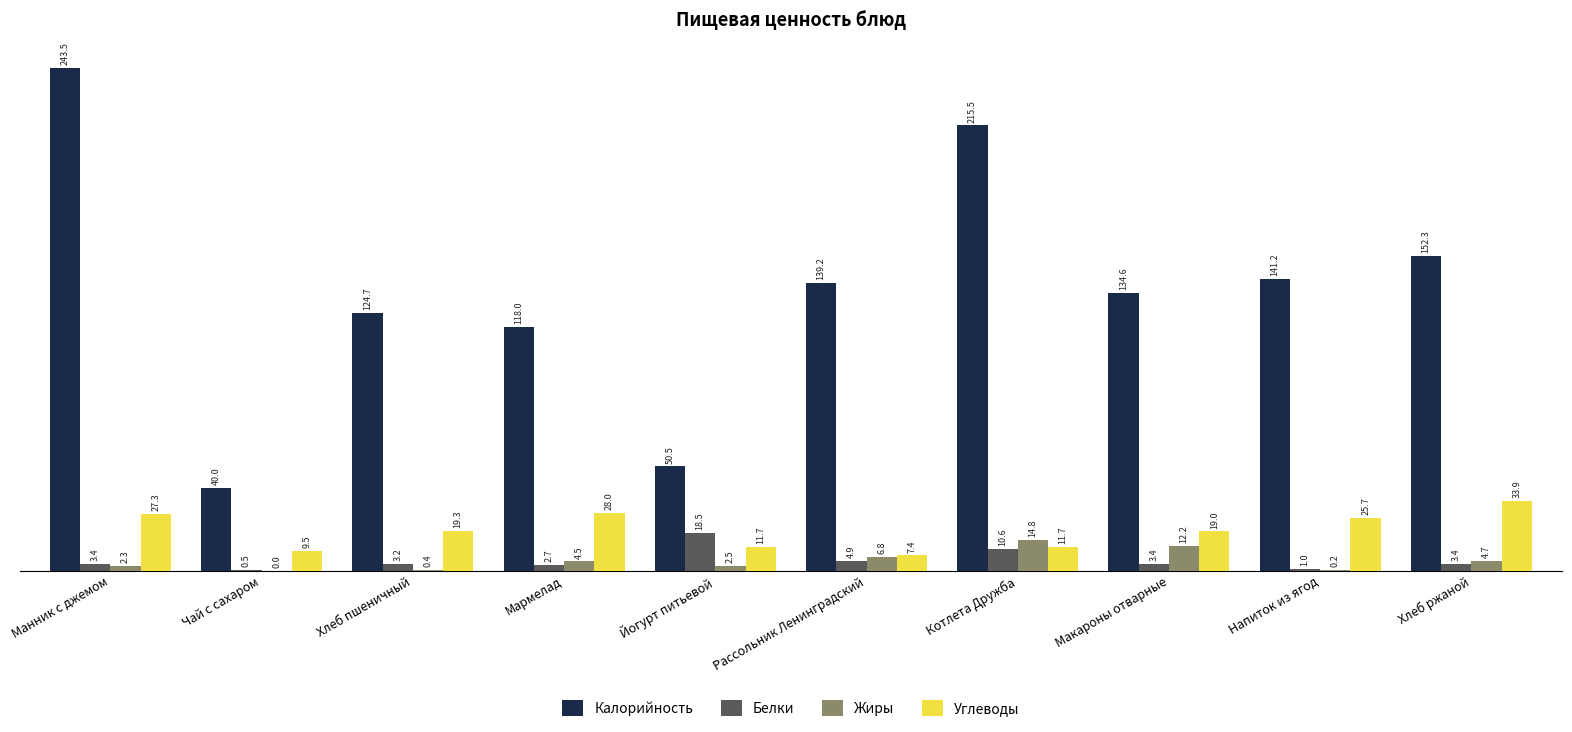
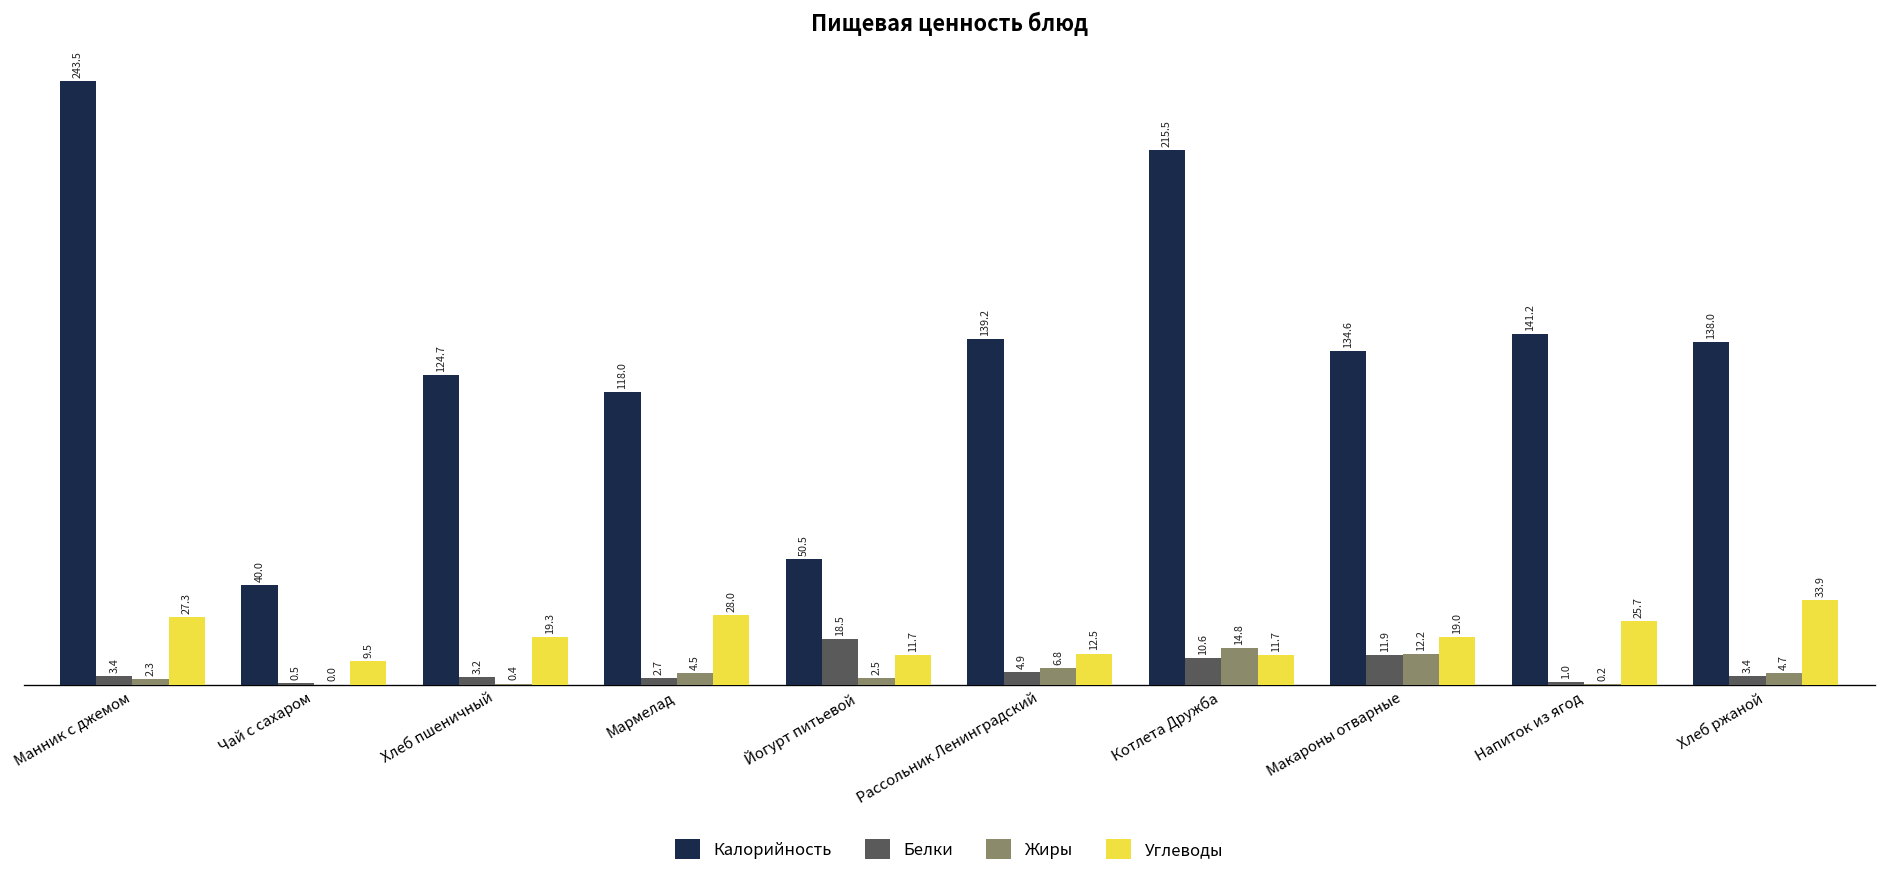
Углеводы, Рассольник Ленинградский: 7.4 -> 12.5
Белки, Макароны отварные: 3.4 -> 11.9
Калорийность, Хлеб ржаной: 152.3 -> 138.0
